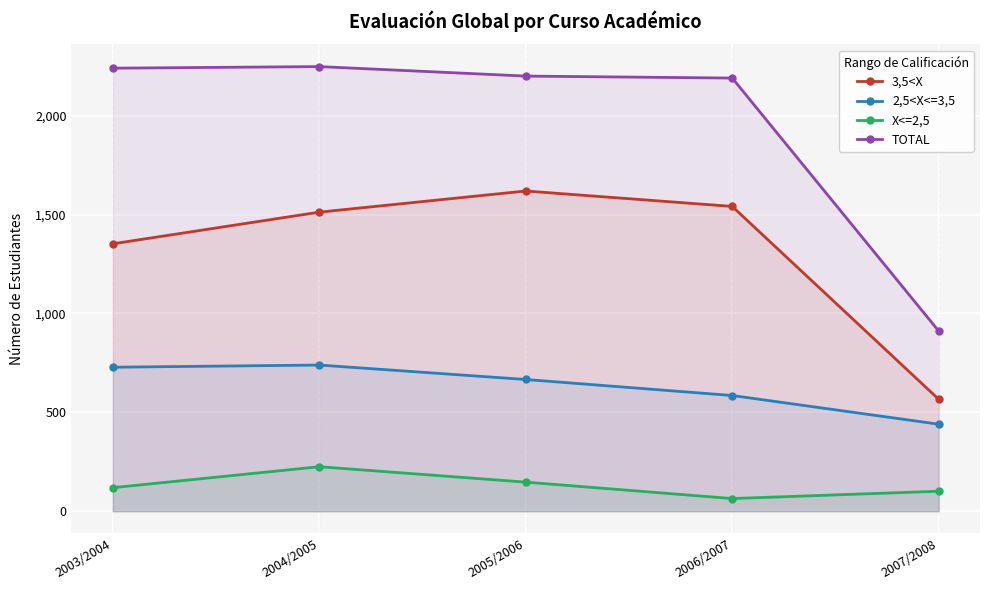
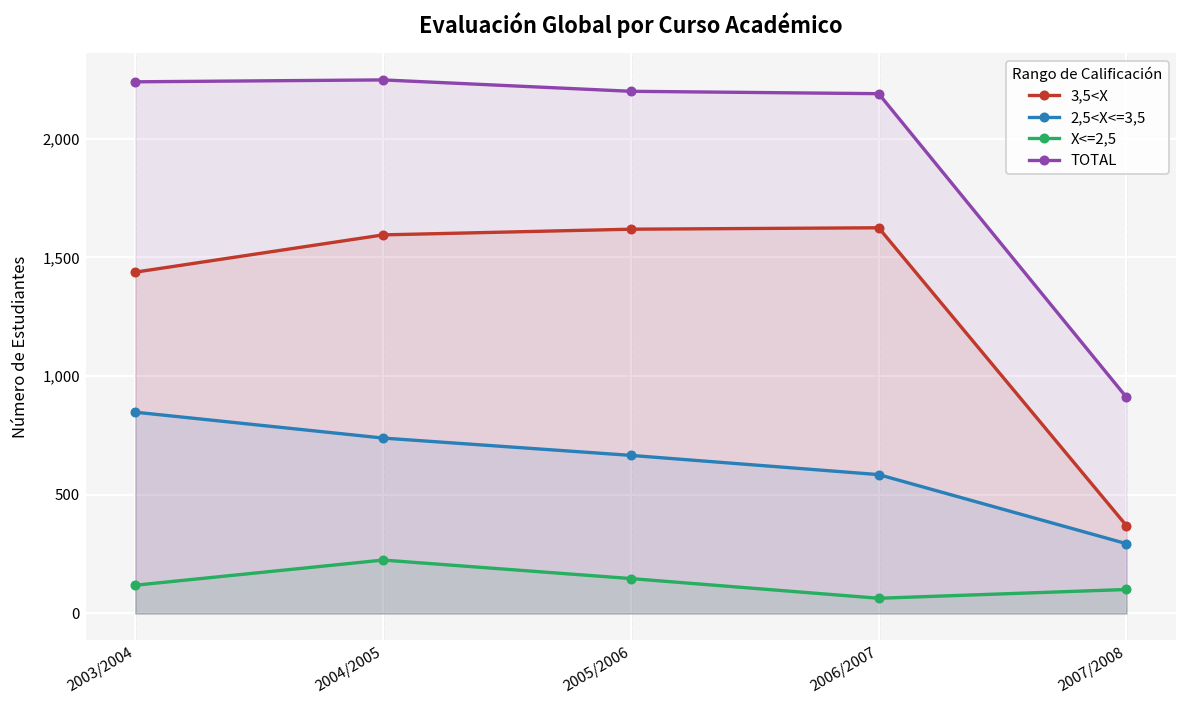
3,5<X, 2003/2004: 1,350 -> 1,440
2,5<X<=3,5, 2003/2004: 730 -> 850
3,5<X, 2004/2005: 1,510 -> 1,600
3,5<X, 2006/2007: 1,540 -> 1,630
3,5<X, 2007/2008: 570 -> 370
2,5<X<=3,5, 2007/2008: 440 -> 290
